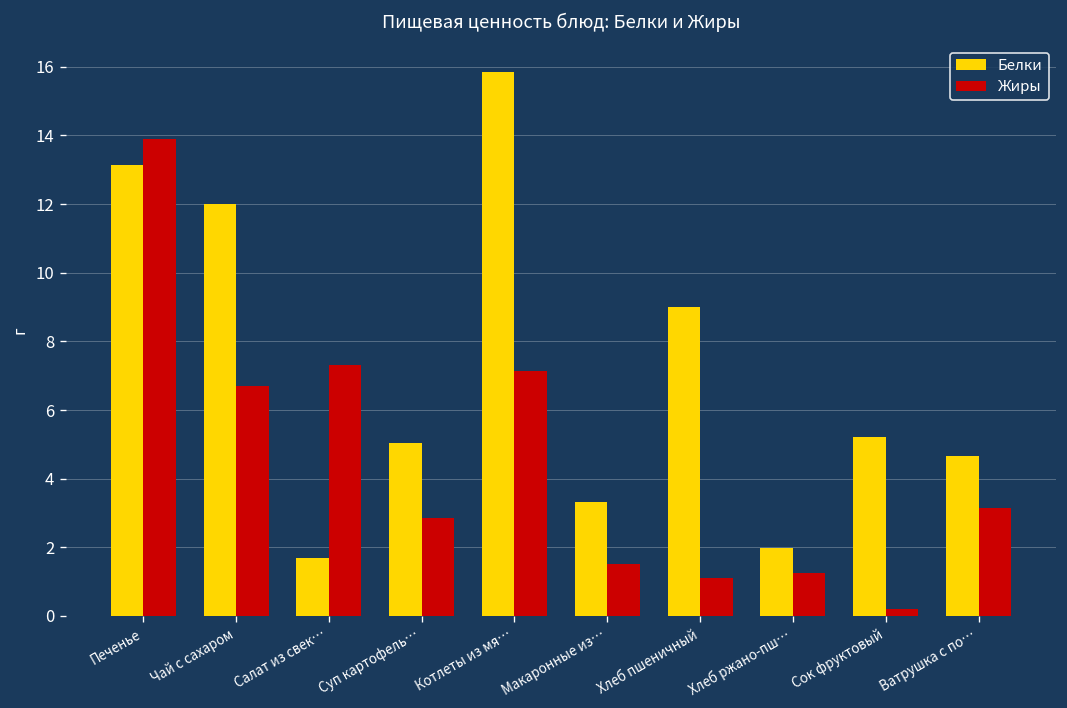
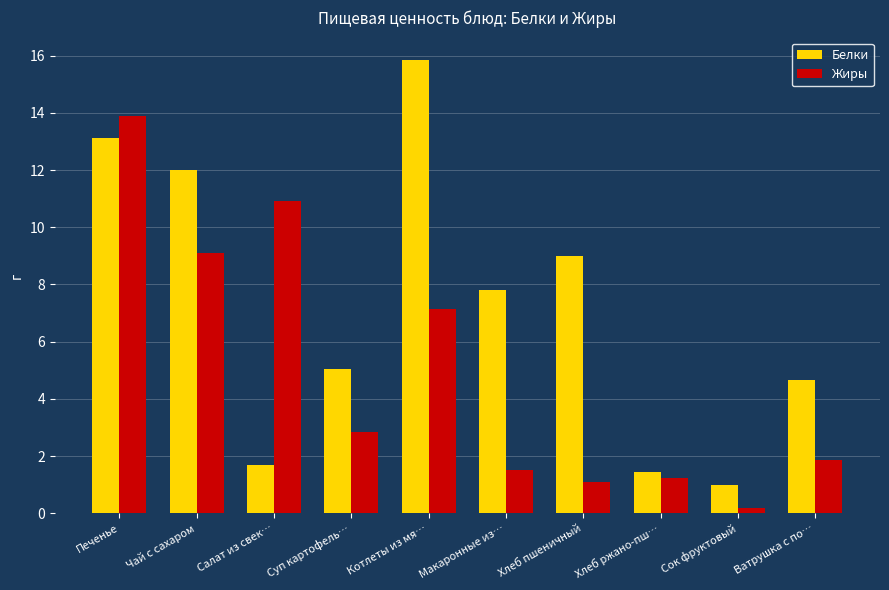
Жиры, Чай с сахаром: 6.7 -> 9.1
Жиры, Салат из свек…: 7.3 -> 10.9
Белки, Макаронные из…: 3.3 -> 7.8
Белки, Хлеб ржано-пш…: 2.0 -> 1.5
Белки, Сок фруктовый: 5.2 -> 1.0
Жиры, Ватрушка с по…: 3.1 -> 1.9
